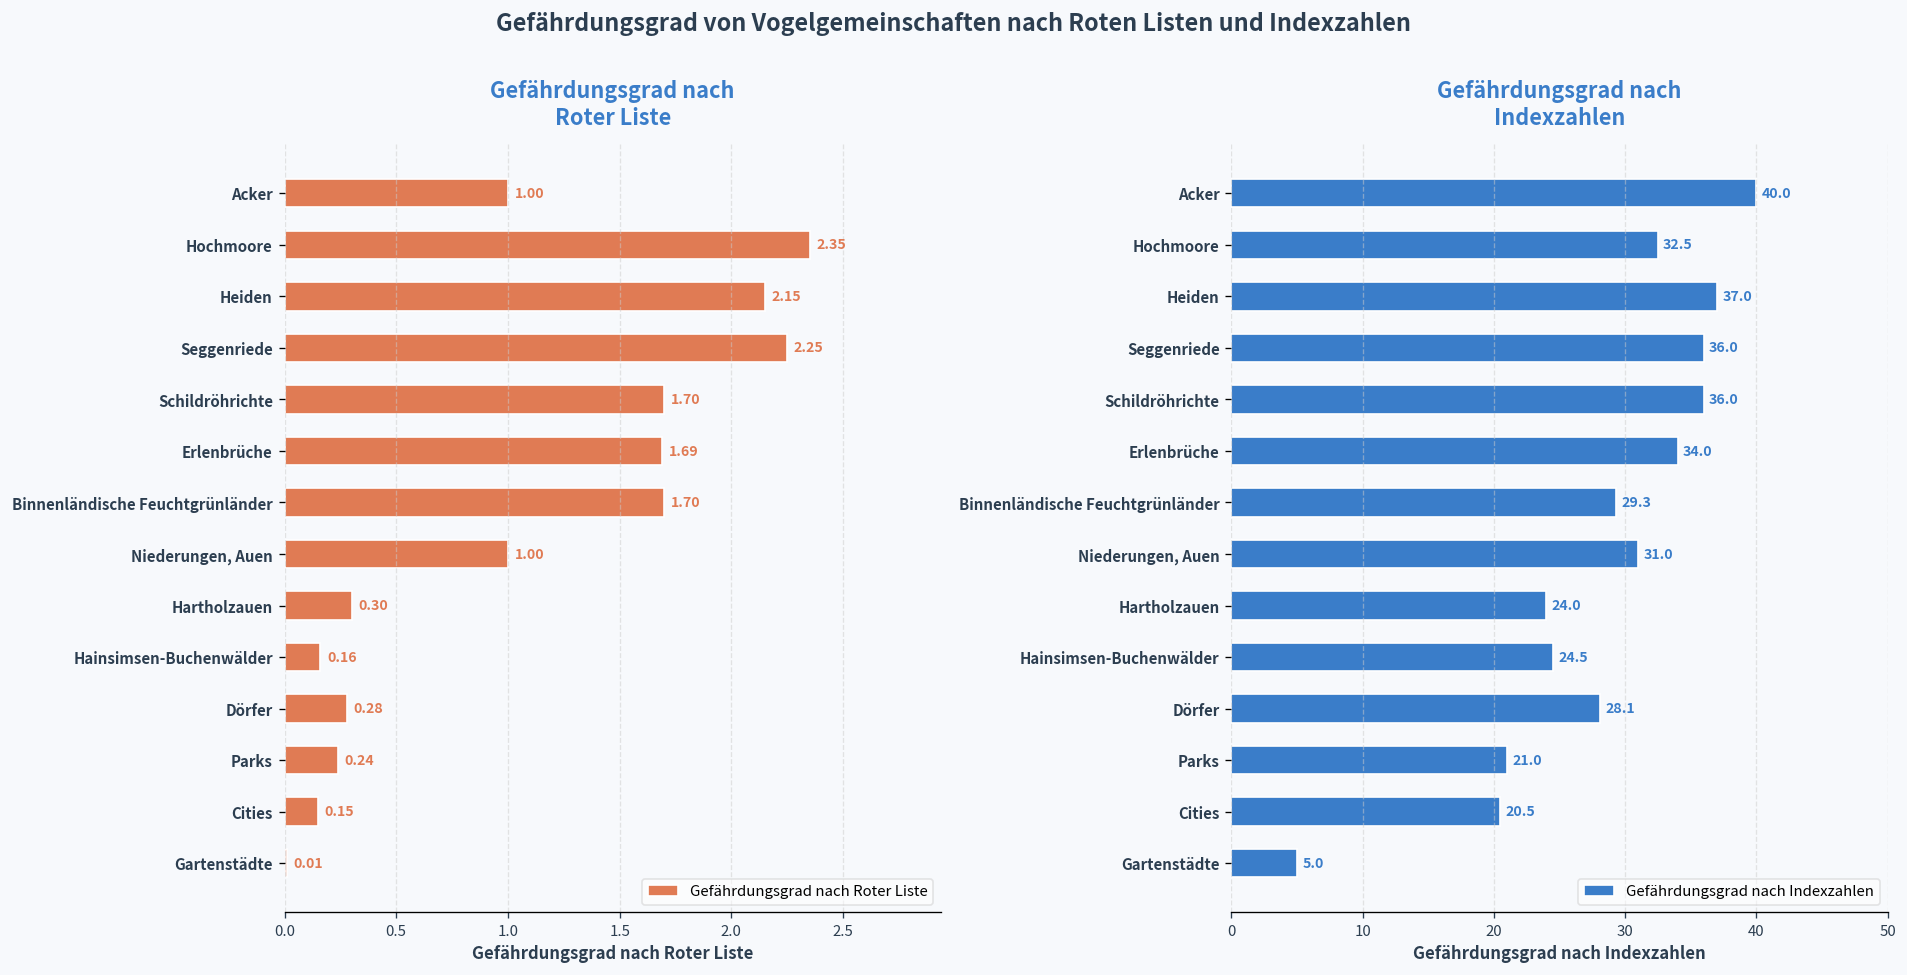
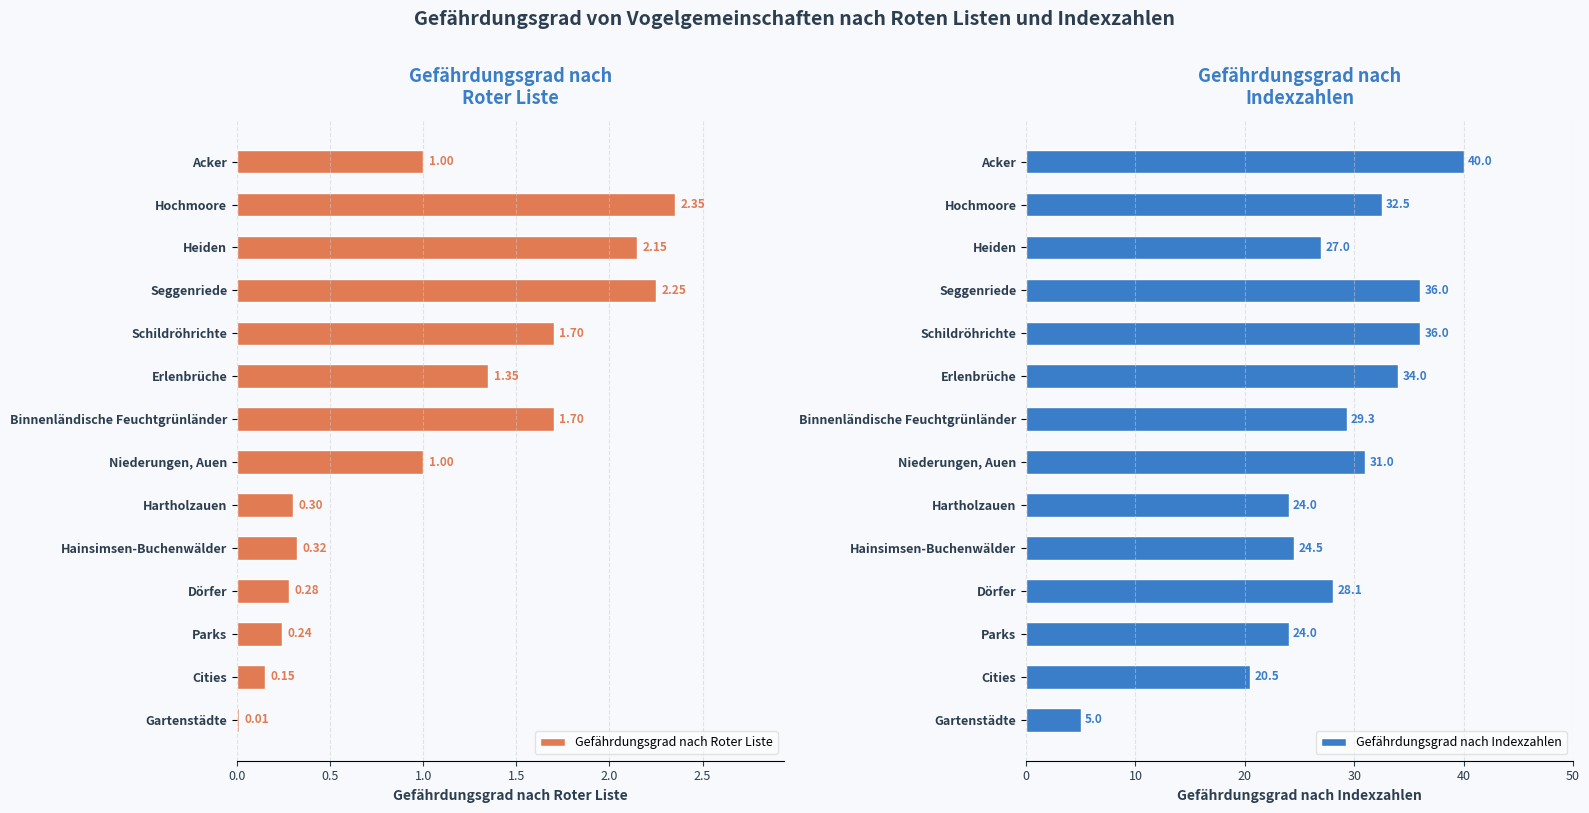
Gefährdungsgrad nach Roter Liste, Erlenbrüche: 1.69 -> 1.35
Gefährdungsgrad nach Roter Liste, Hainsimsen-Buchenwälder: 0.16 -> 0.32
Gefährdungsgrad nach Indexzahlen, Heiden: 37.0 -> 27.0
Gefährdungsgrad nach Indexzahlen, Parks: 21.0 -> 24.0
